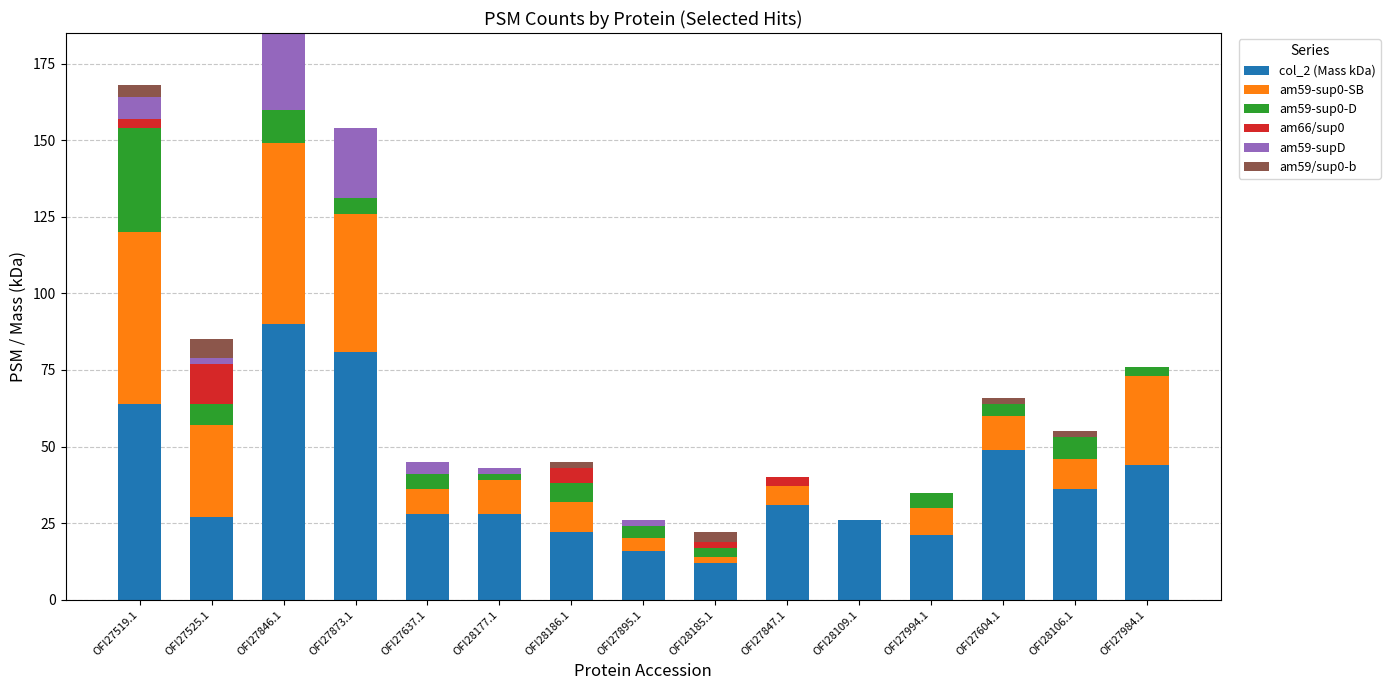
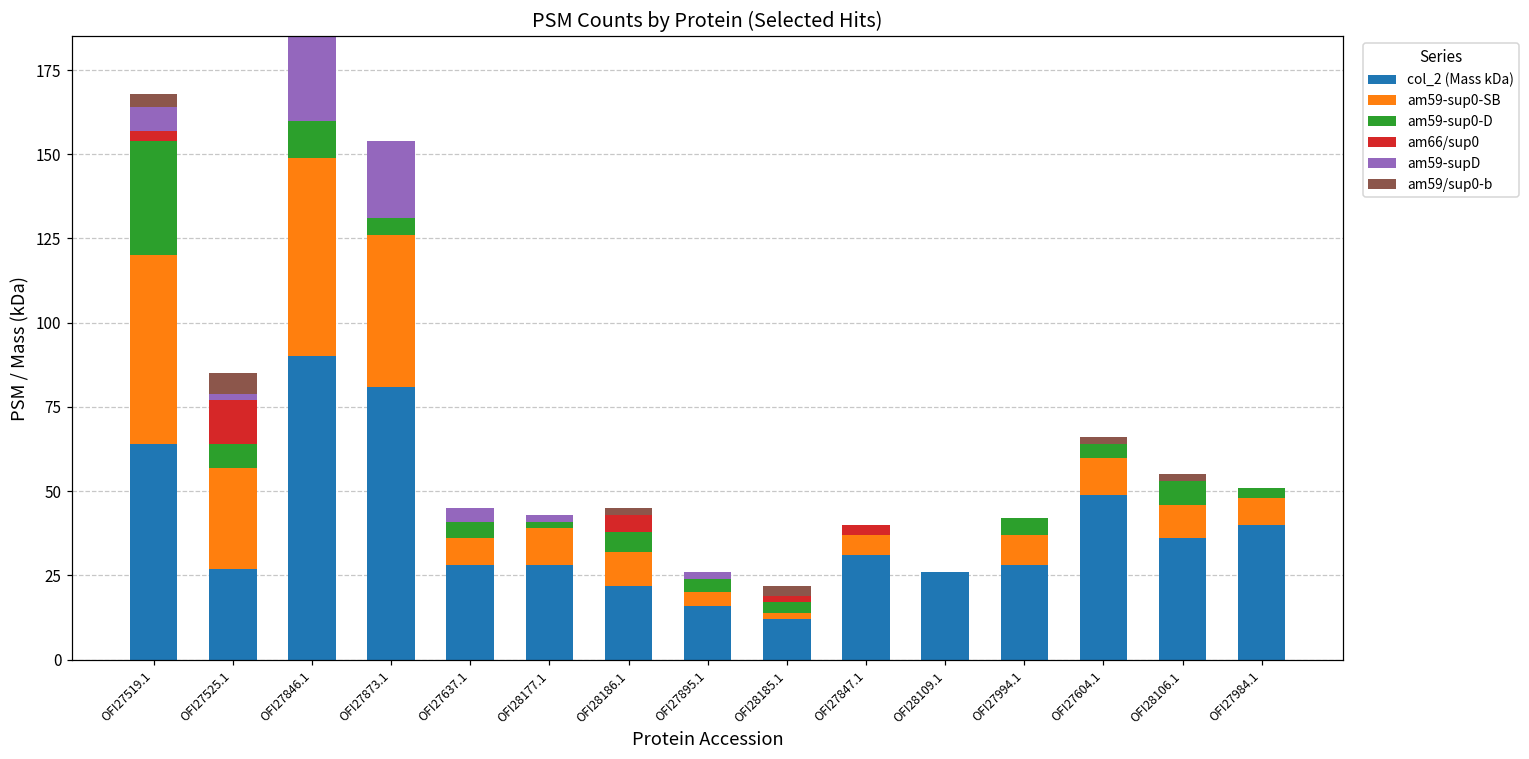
col_2 (Mass kDa), OFI27994.1: 21 -> 28
col_2 (Mass kDa), OFI27984.1: 44 -> 40
am59-sup0-SB, OFI27984.1: 29 -> 8
